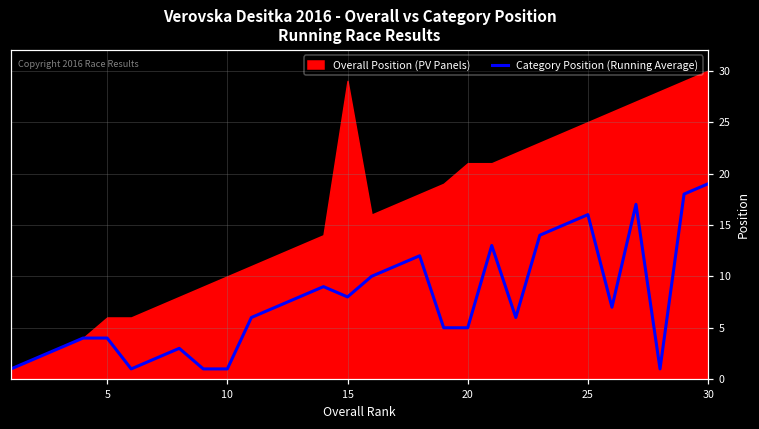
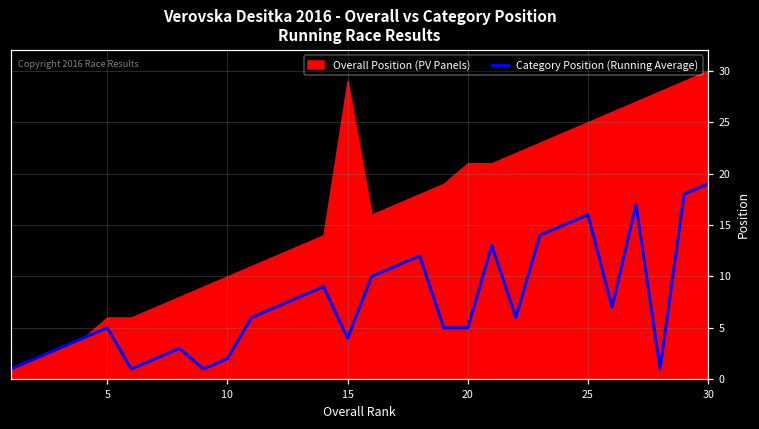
Category Position (Running Average), 5: 4 -> 5
Category Position (Running Average), 10: 1 -> 2
Category Position (Running Average), 15: 8 -> 4
